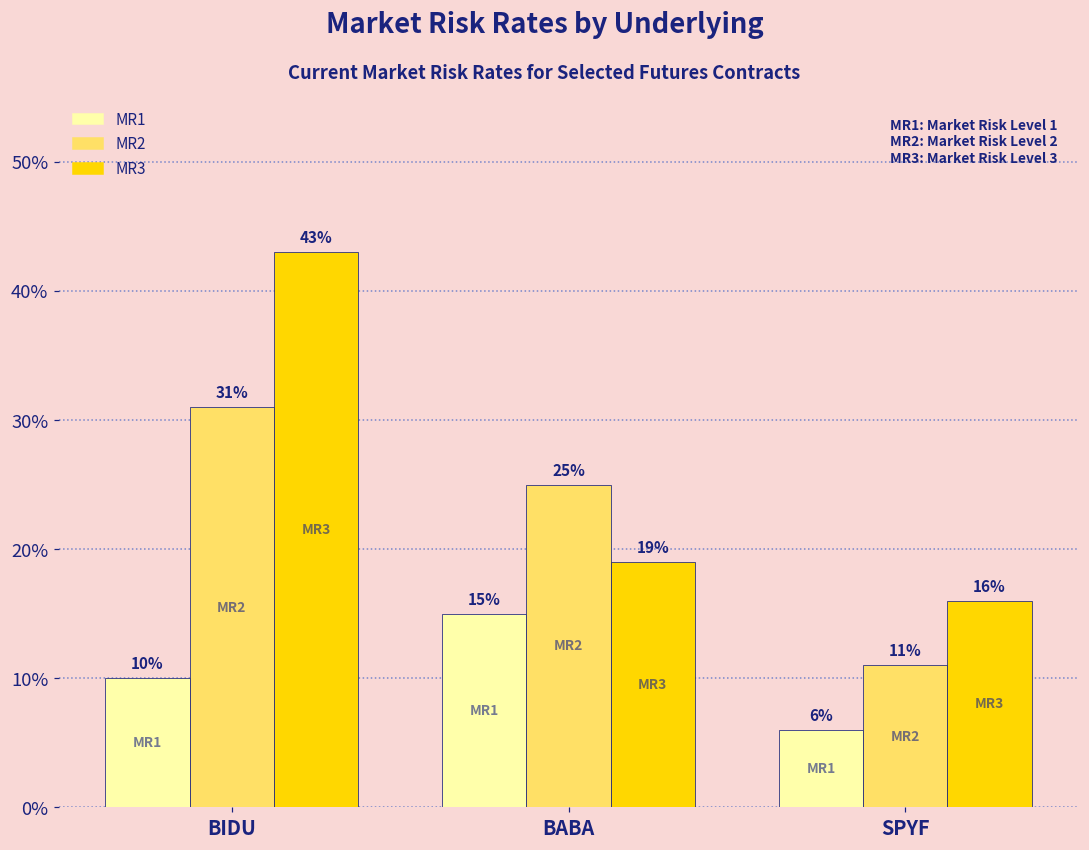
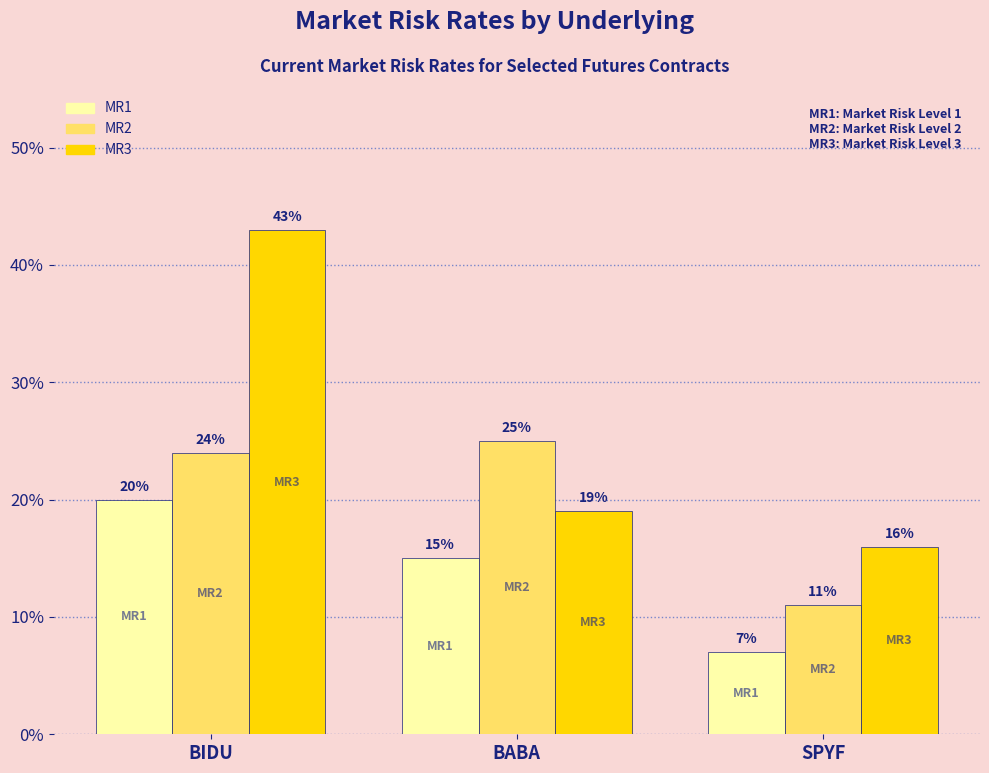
MR1, BIDU: 10% -> 20%
MR2, BIDU: 31% -> 24%
MR1, SPYF: 6% -> 7%
